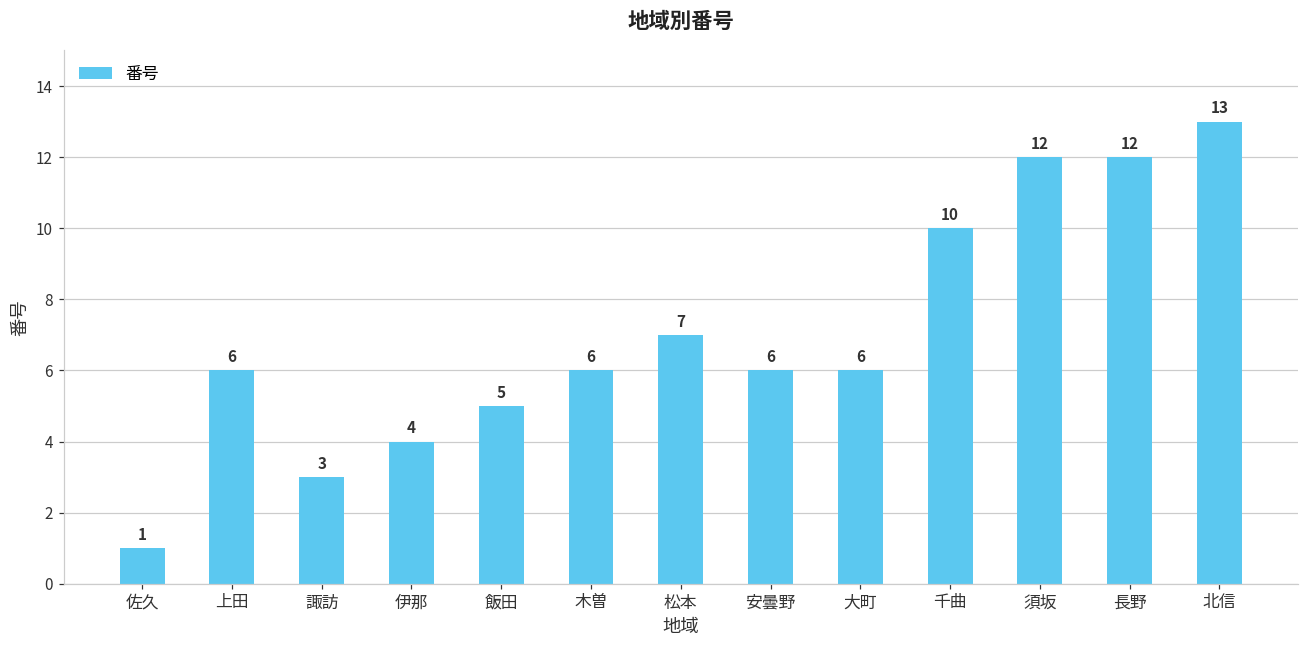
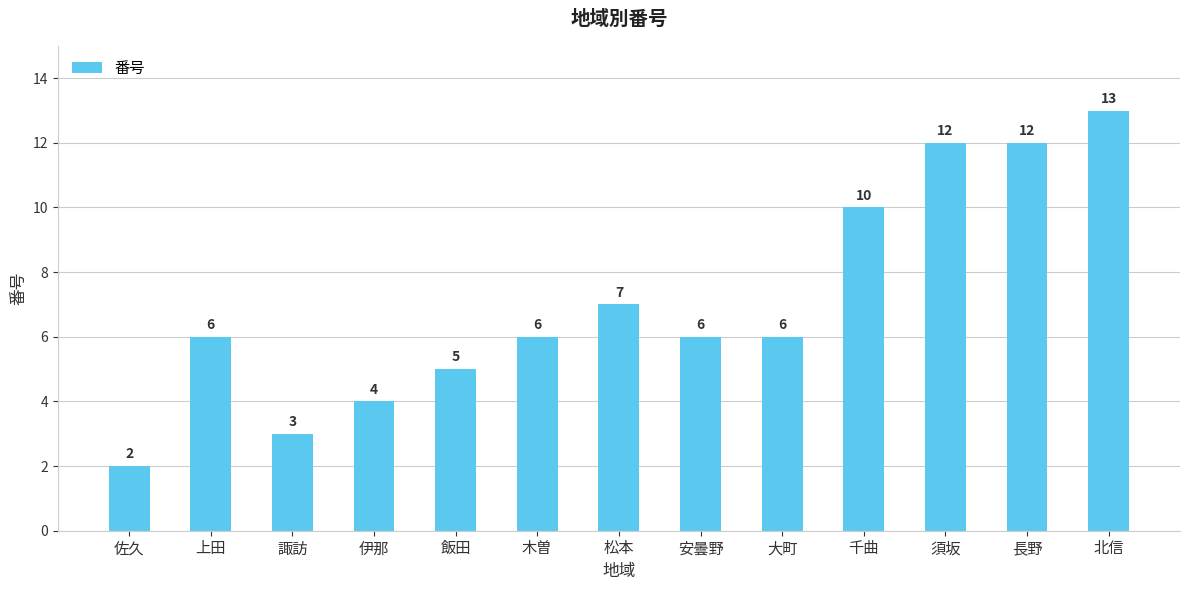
佐久: 1 -> 2
